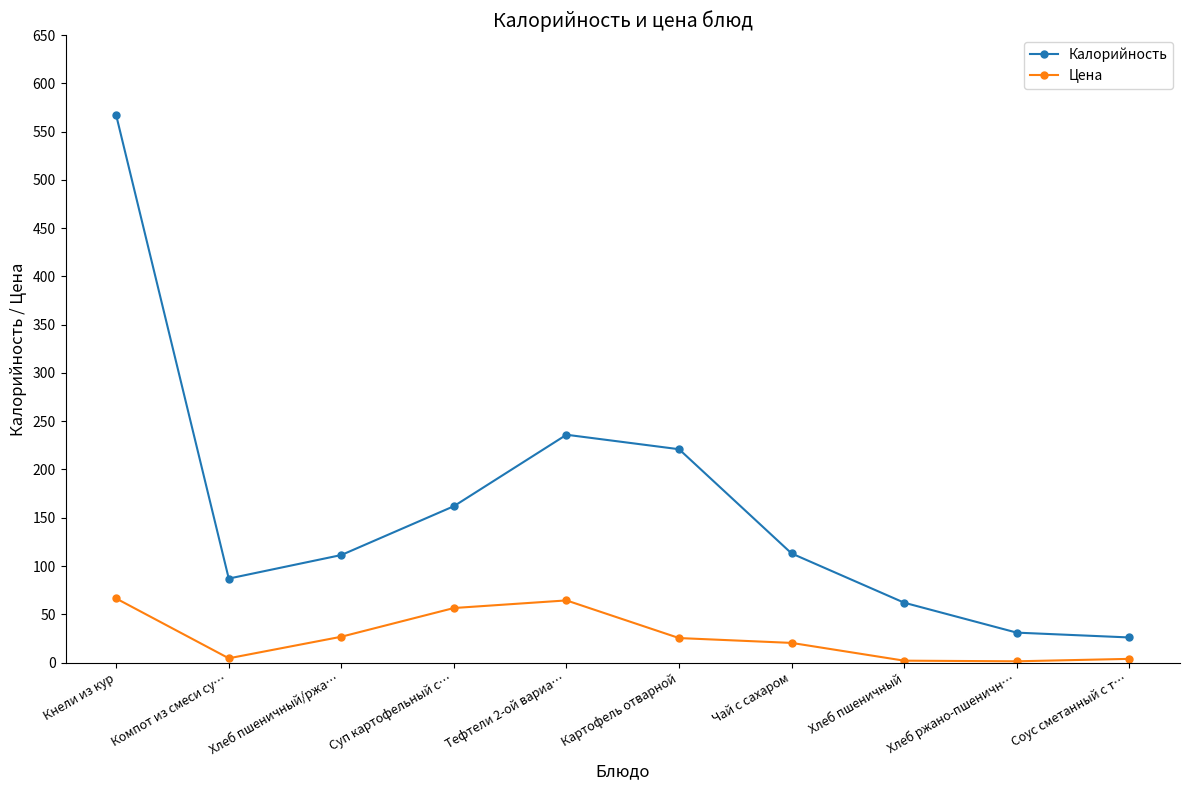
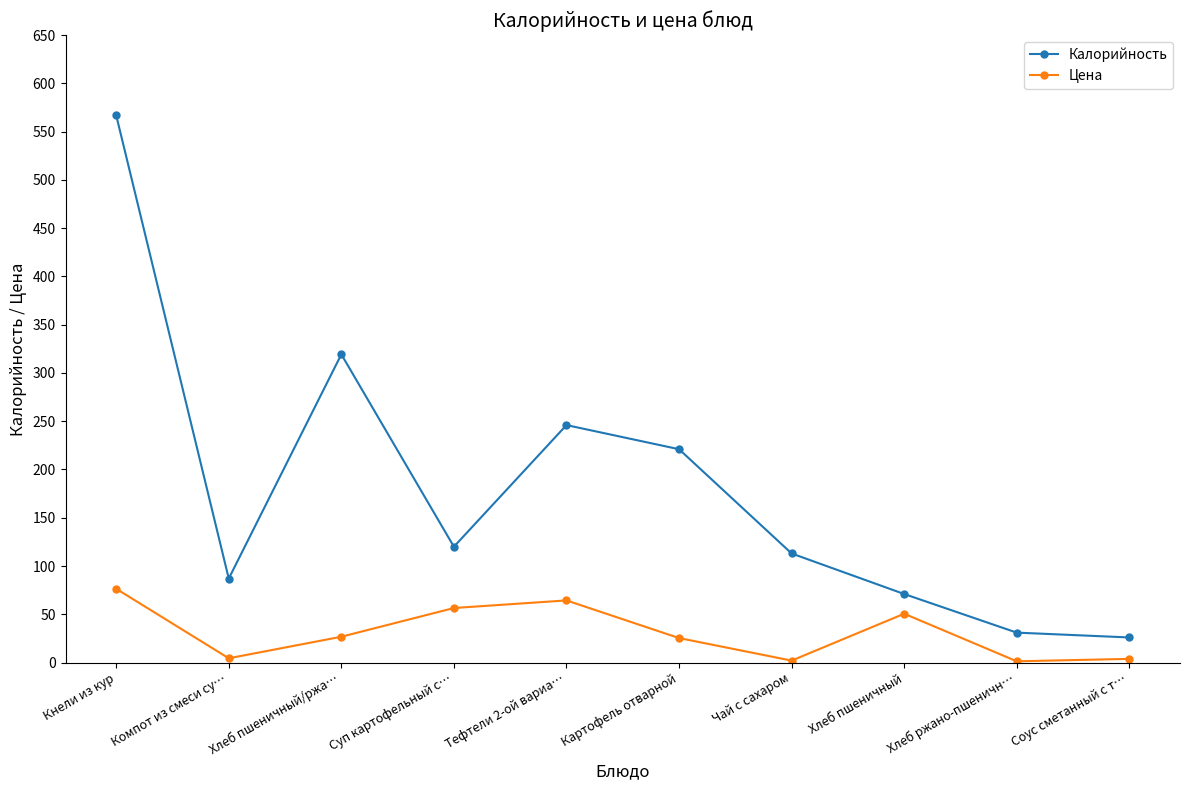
Цена, Кнели из кур: 70 -> 80
Калорийность, Хлеб пшеничный/ржа…: 110 -> 320
Калорийность, Суп картофельный с…: 160 -> 120
Калорийность, Тефтели 2-ой вариа…: 240 -> 250
Цена, Чай с сахаром: 20 -> 0
Калорийность, Хлеб пшеничный: 60 -> 70
Цена, Хлеб пшеничный: 0 -> 50
